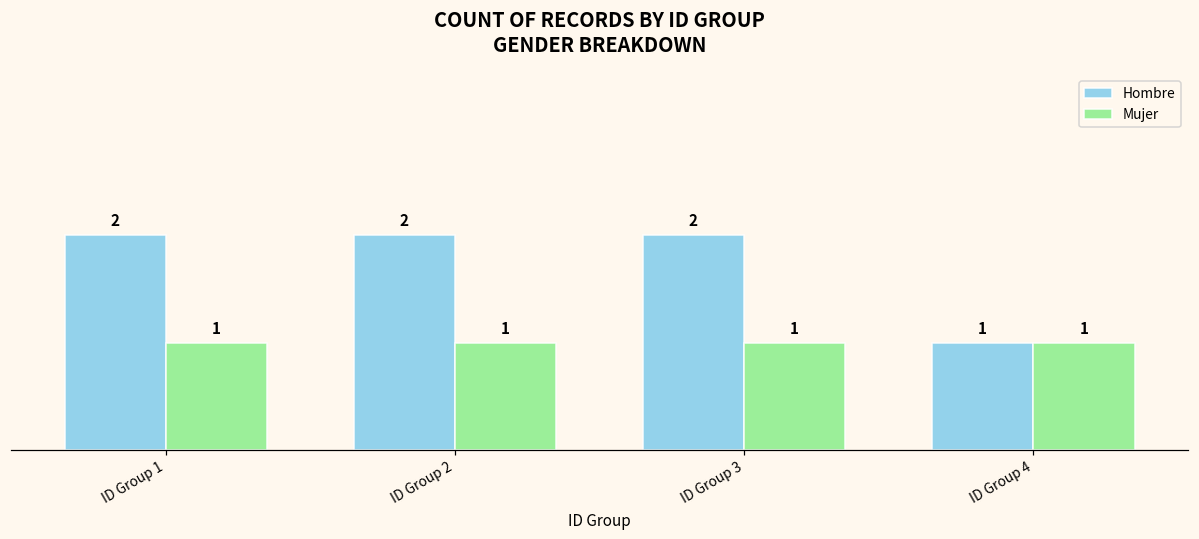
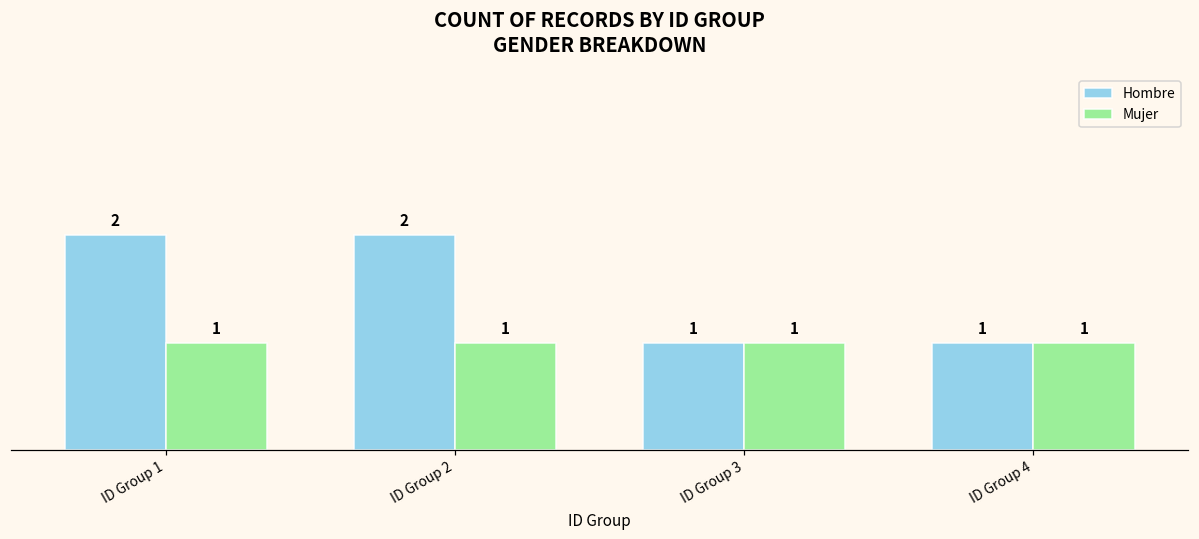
Hombre, ID Group 3: 2 -> 1
